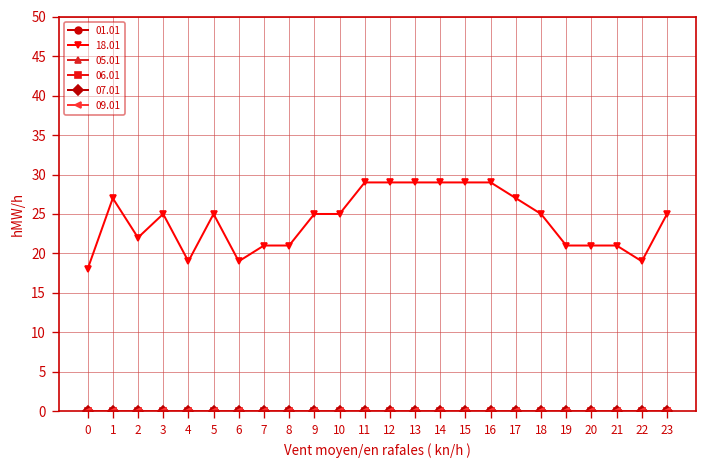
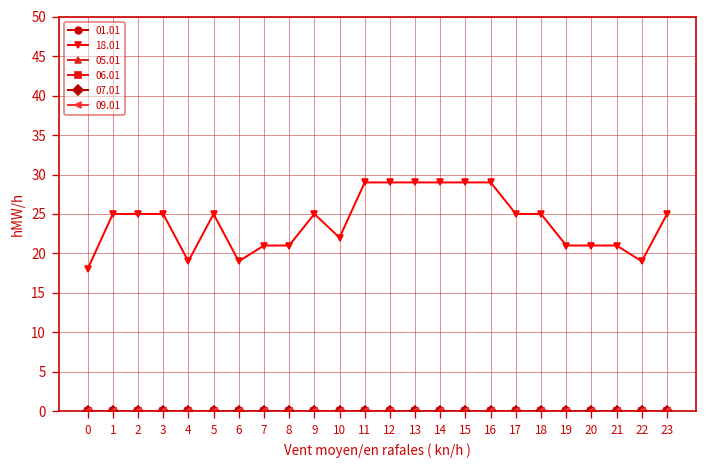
18.01, 1: 27 -> 25
18.01, 2: 22 -> 25
18.01, 10: 25 -> 22
18.01, 17: 27 -> 25
